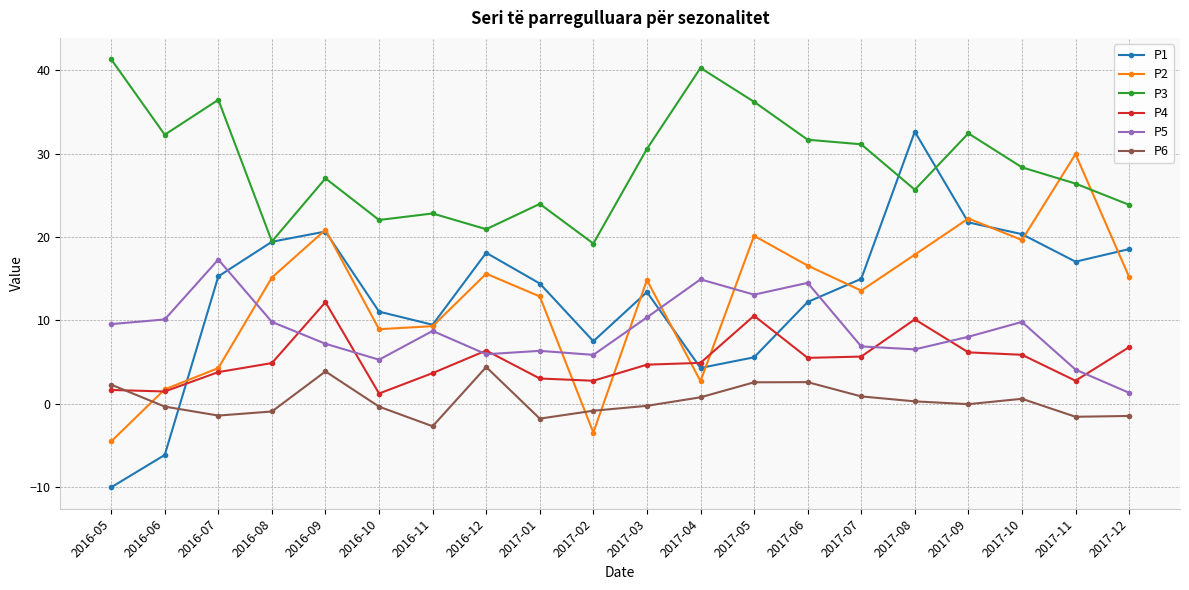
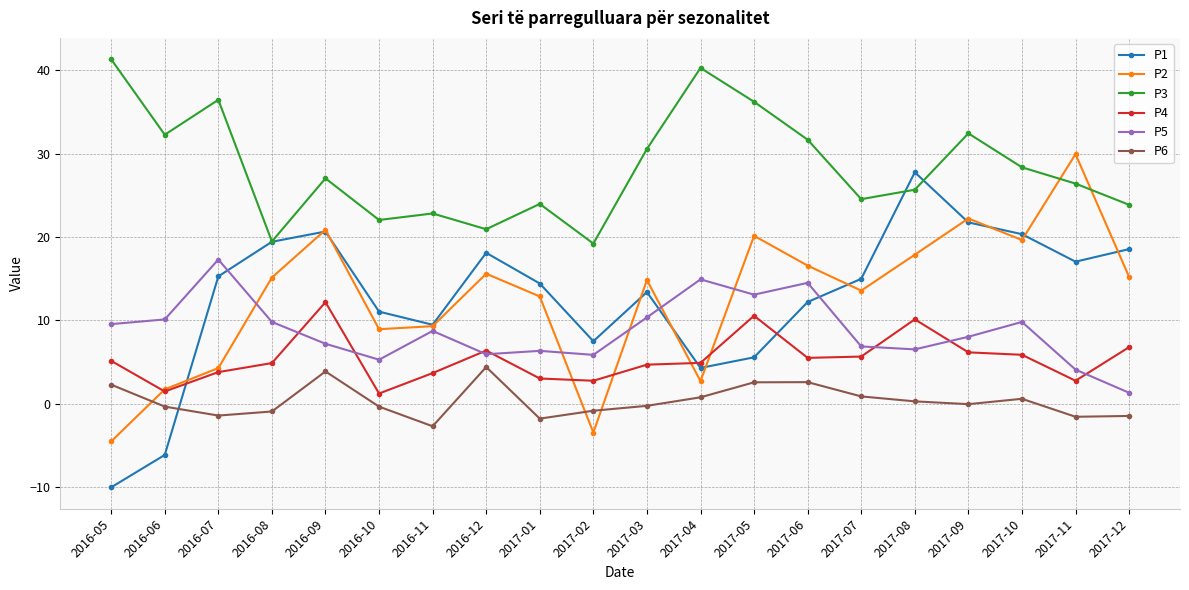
P4, 2016-05: 2 -> 5
P3, 2017-07: 31 -> 25
P1, 2017-08: 33 -> 28
